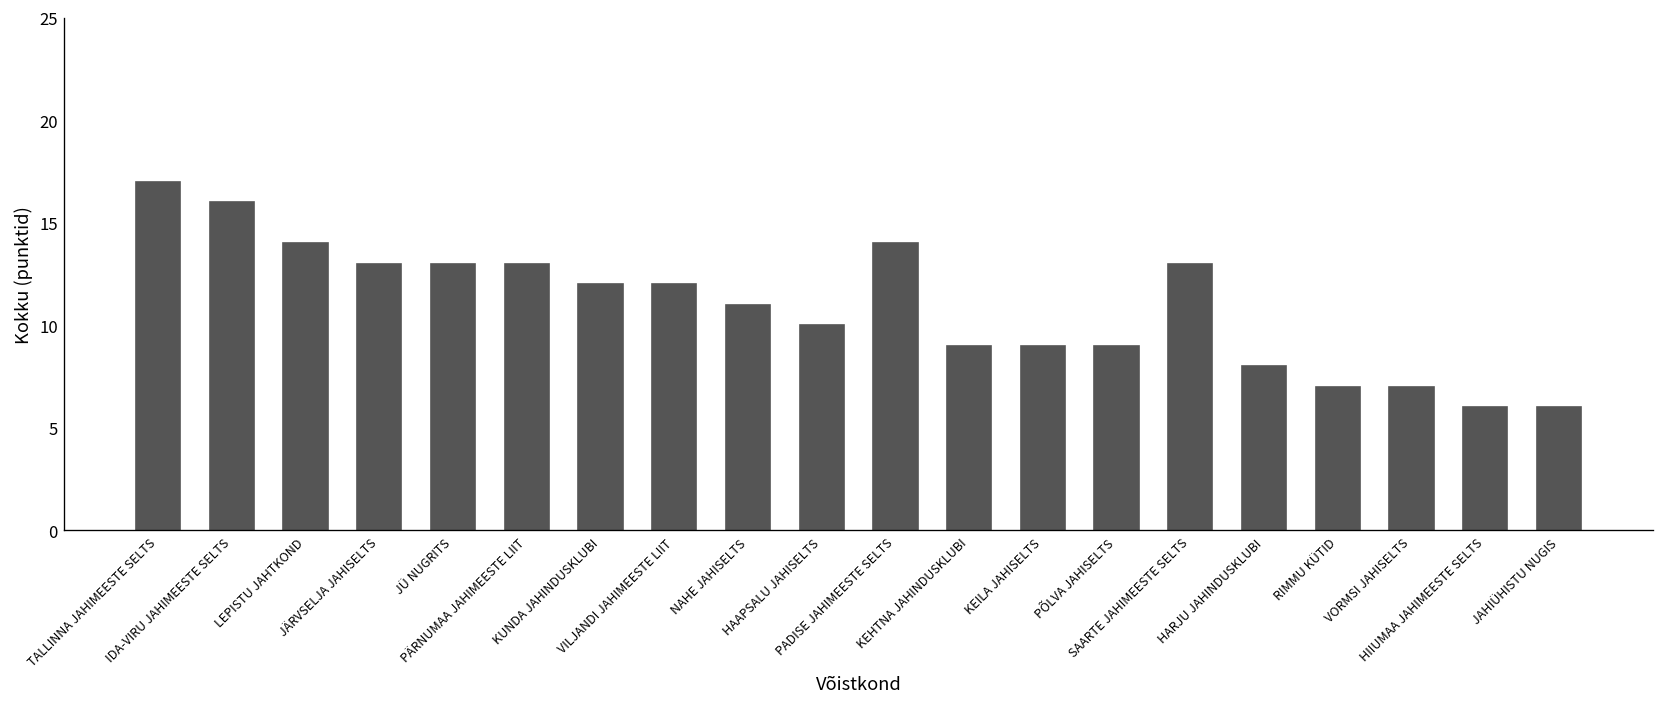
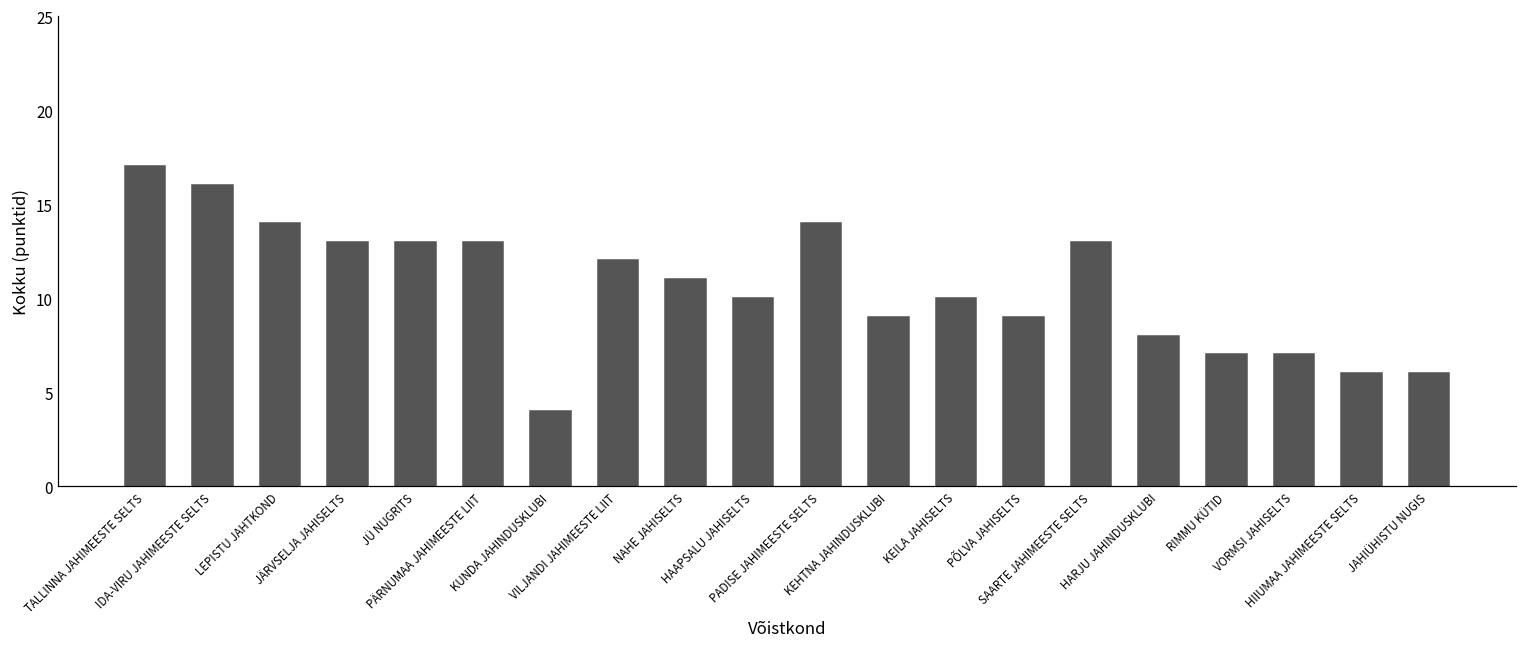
KUNDA JAHINDUSKLUBI: 12 -> 4
KEILA JAHISELTS: 9 -> 10
